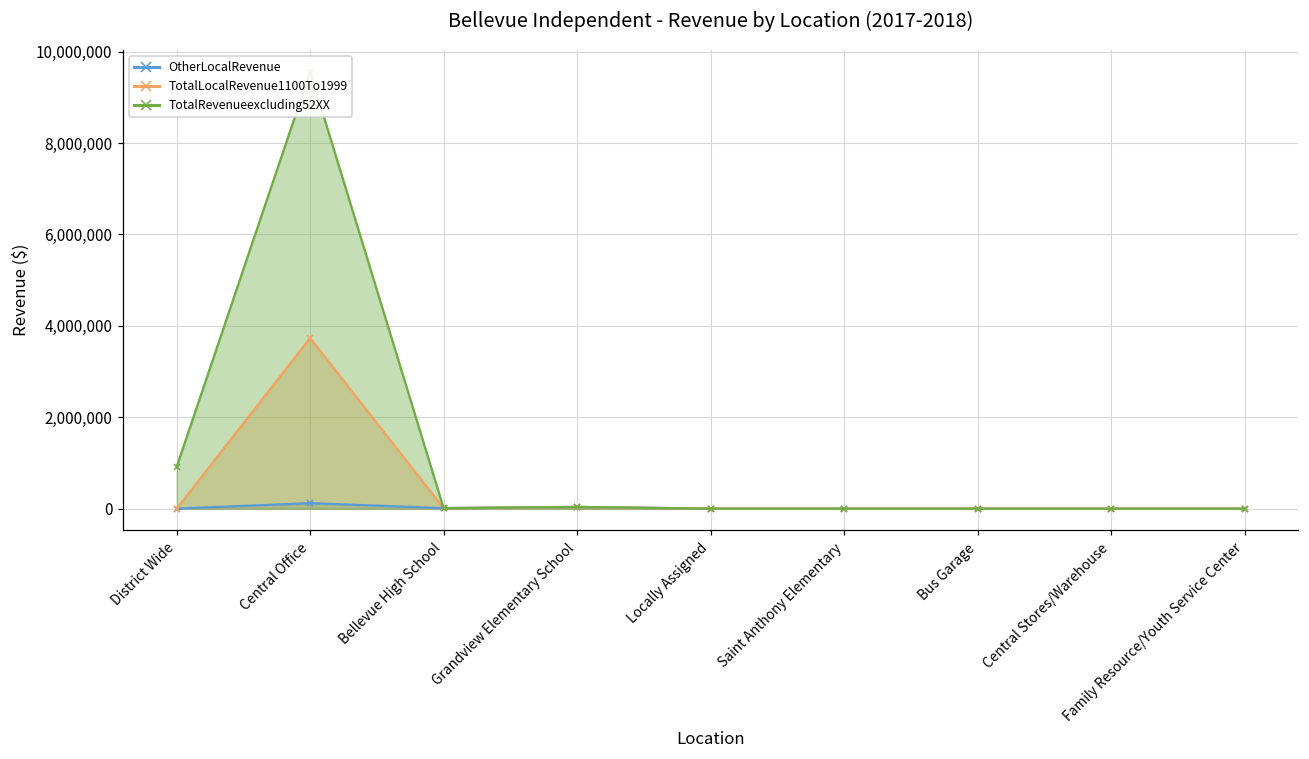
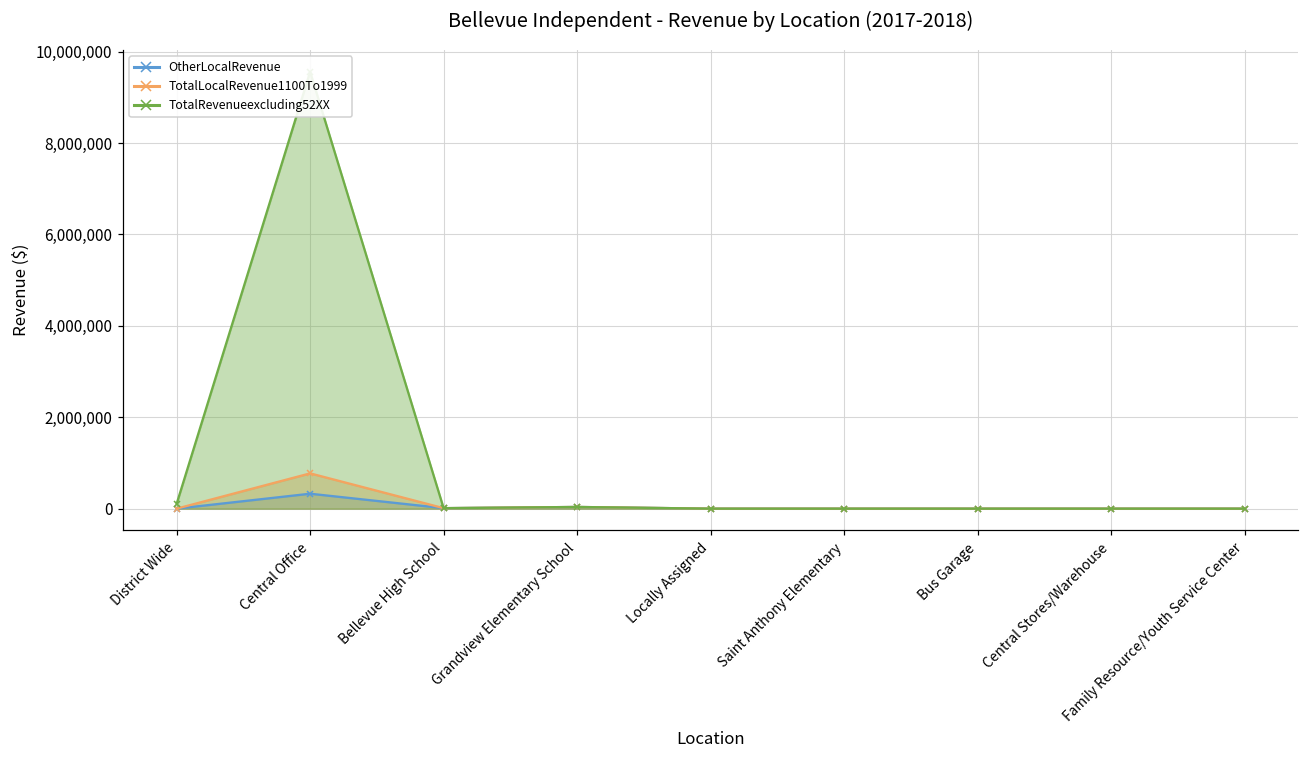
TotalRevenueexcluding52XX, District Wide: 900,000 -> 100,000
OtherLocalRevenue, Central Office: 100,000 -> 300,000
TotalLocalRevenue1100To1999, Central Office: 3,700,000 -> 800,000
